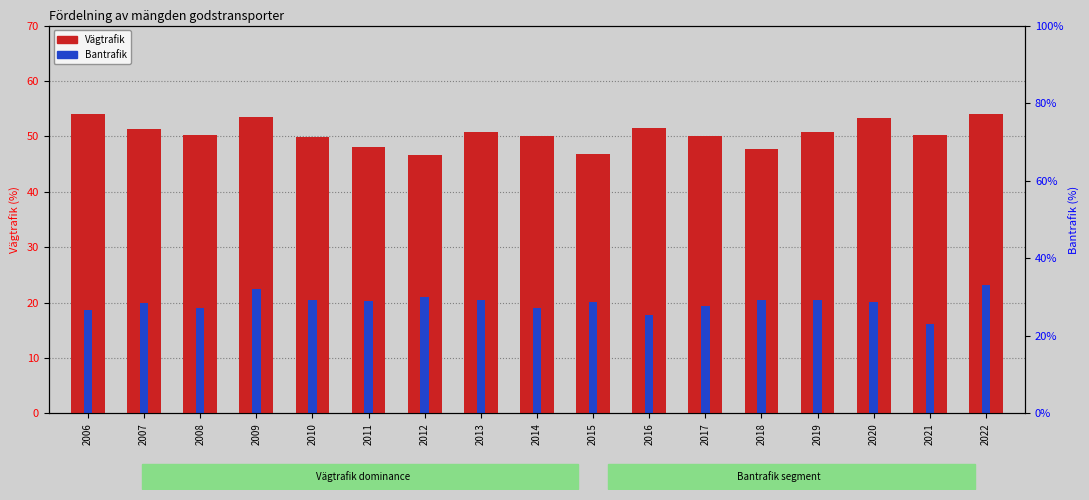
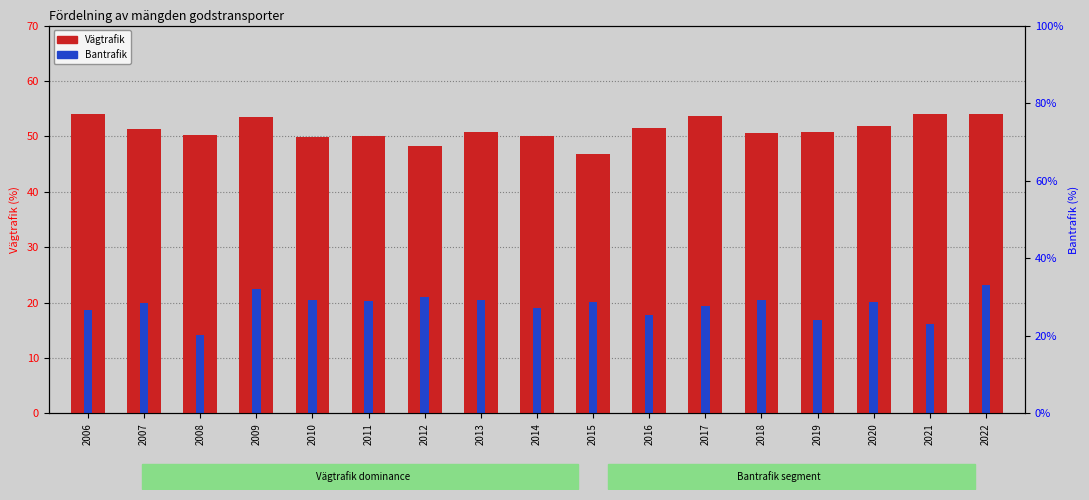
Bantrafik, 2008: 19 -> 14
Vägtrafik, 2011: 48 -> 50
Vägtrafik, 2012: 47 -> 48
Vägtrafik, 2017: 50 -> 54
Vägtrafik, 2018: 48 -> 51
Bantrafik, 2019: 20 -> 17
Vägtrafik, 2020: 53 -> 52
Vägtrafik, 2021: 50 -> 54
